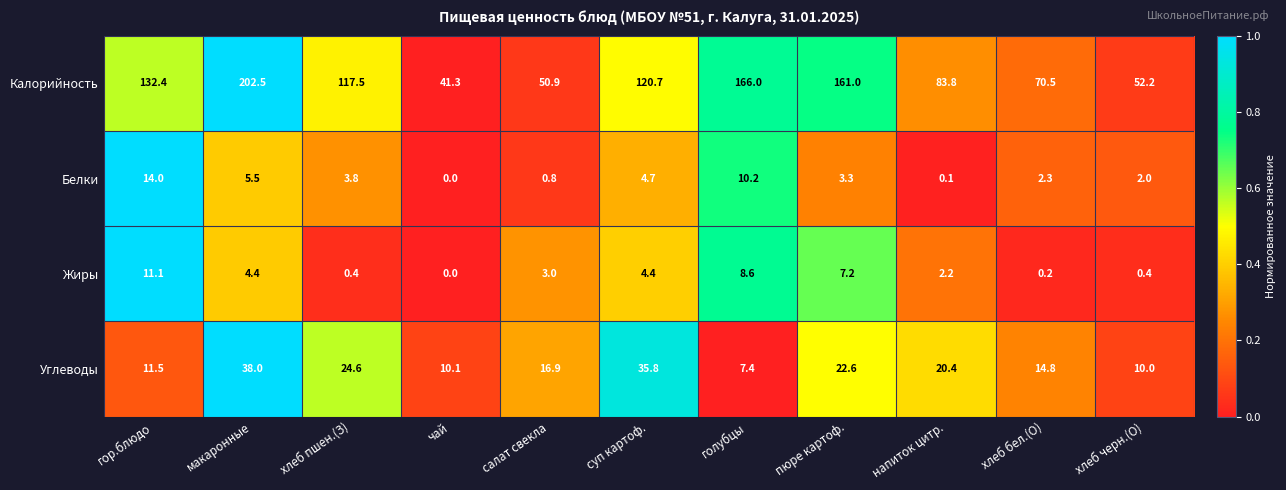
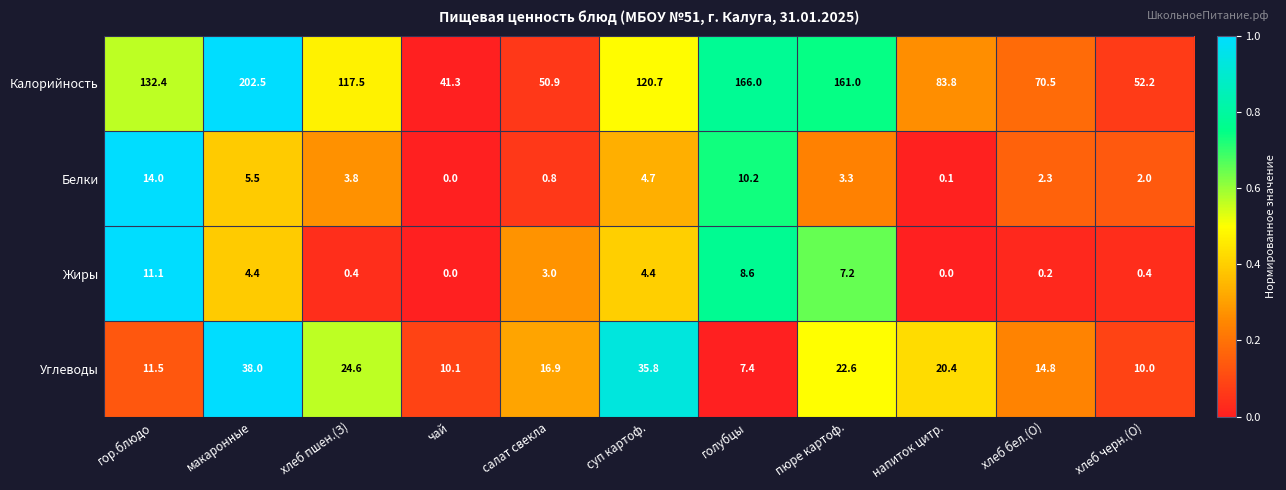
Жиры, напиток цитр.: 2.2 -> 0.0
